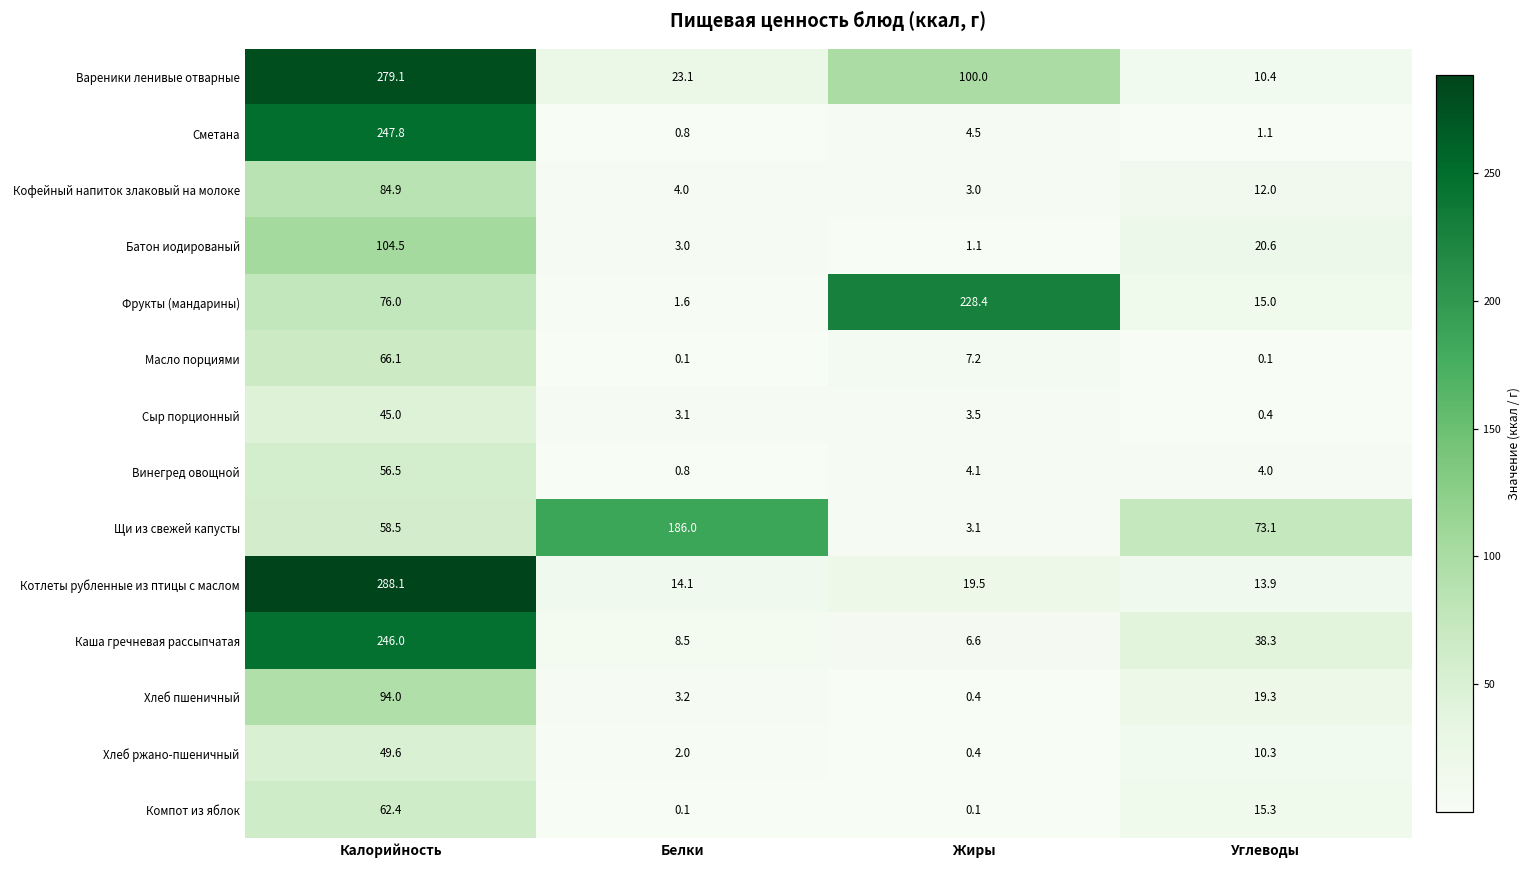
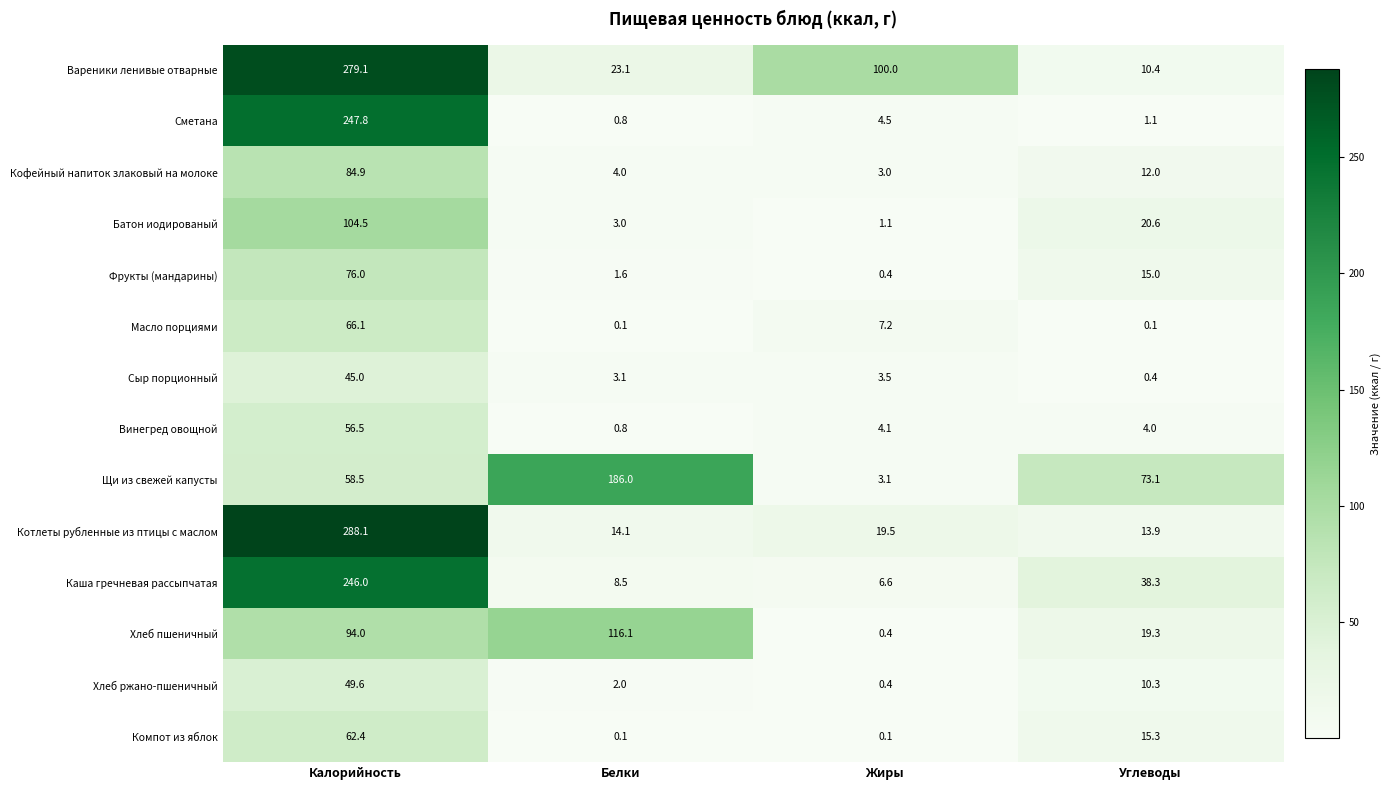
Фрукты (мандарины), Жиры: 228.4 -> 0.4
Хлеб пшеничный, Белки: 3.2 -> 116.1
